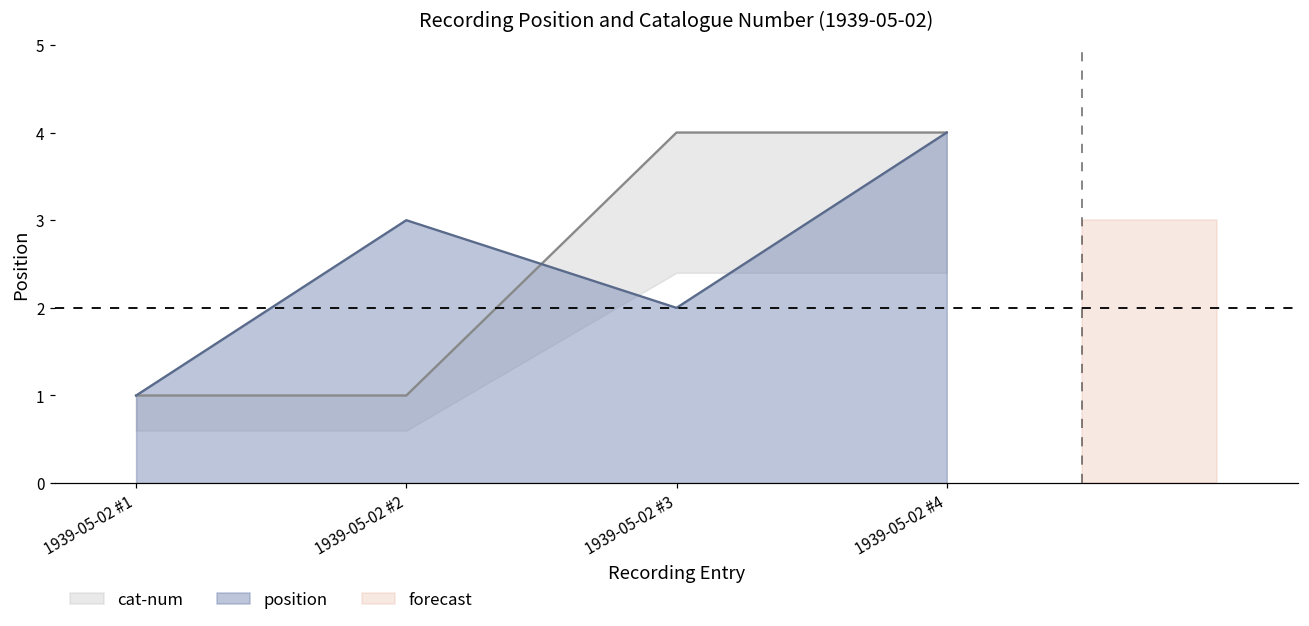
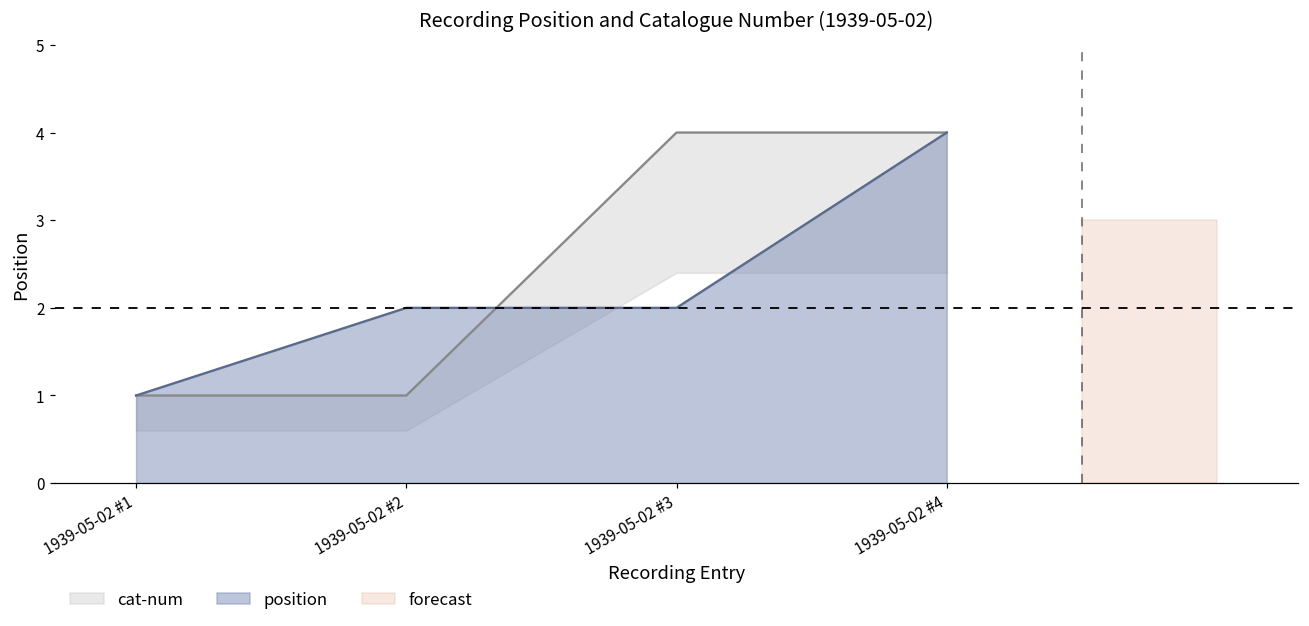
position, 1939-05-02 #2: 3 -> 2
